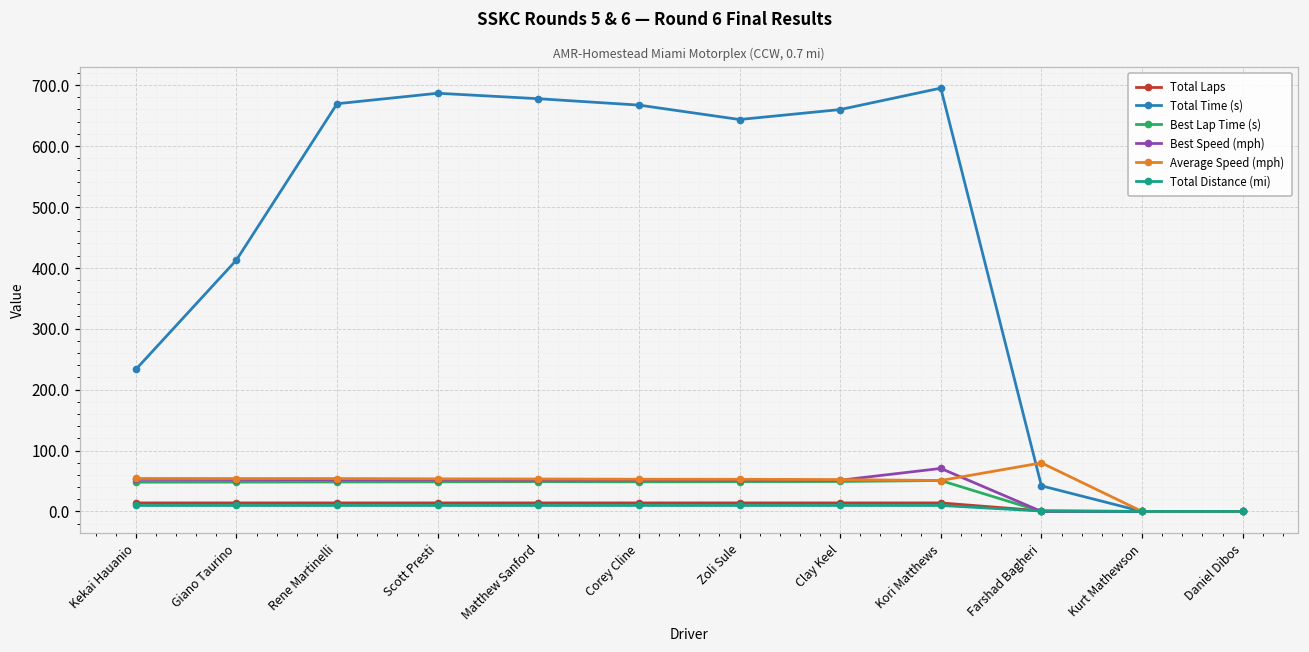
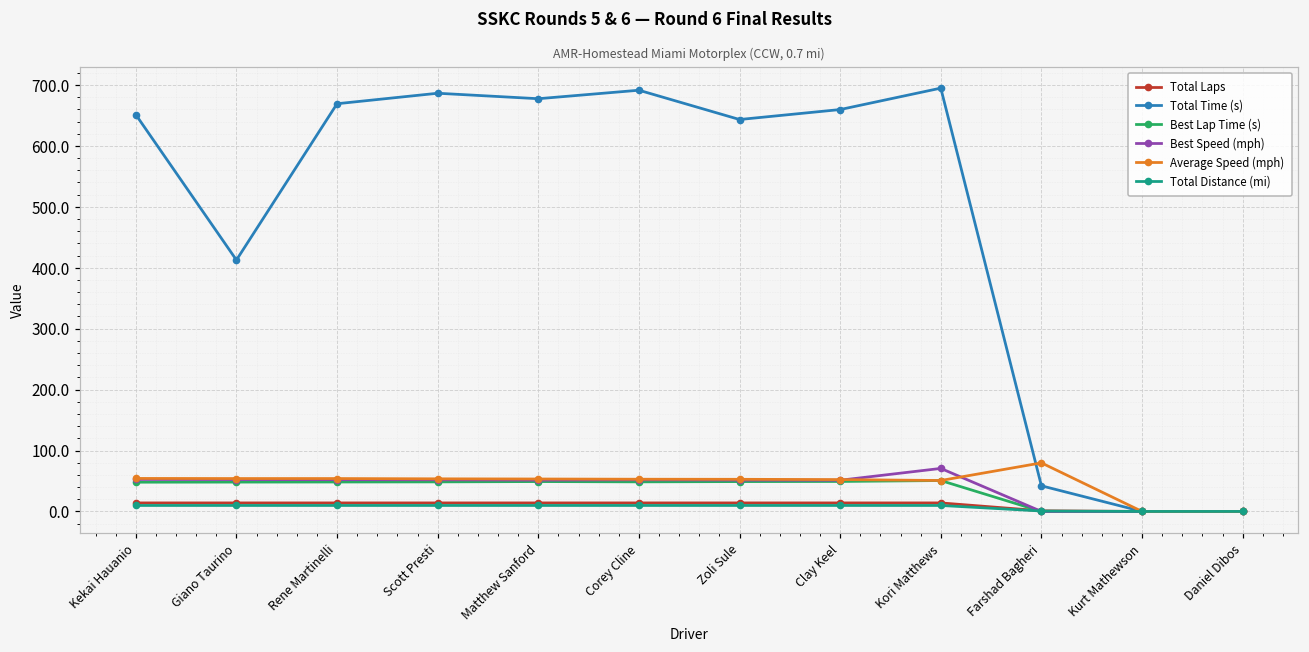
Total Time (s), Kekai Hauanio: 230 -> 650
Total Time (s), Corey Cline: 670 -> 690
